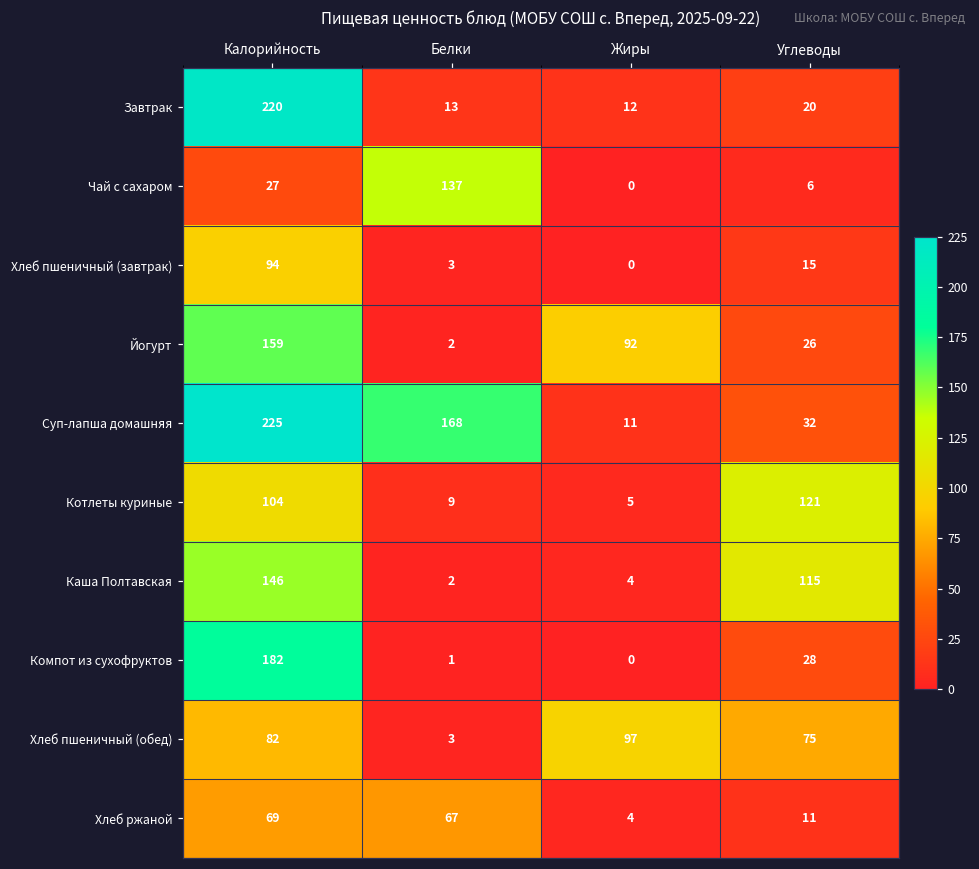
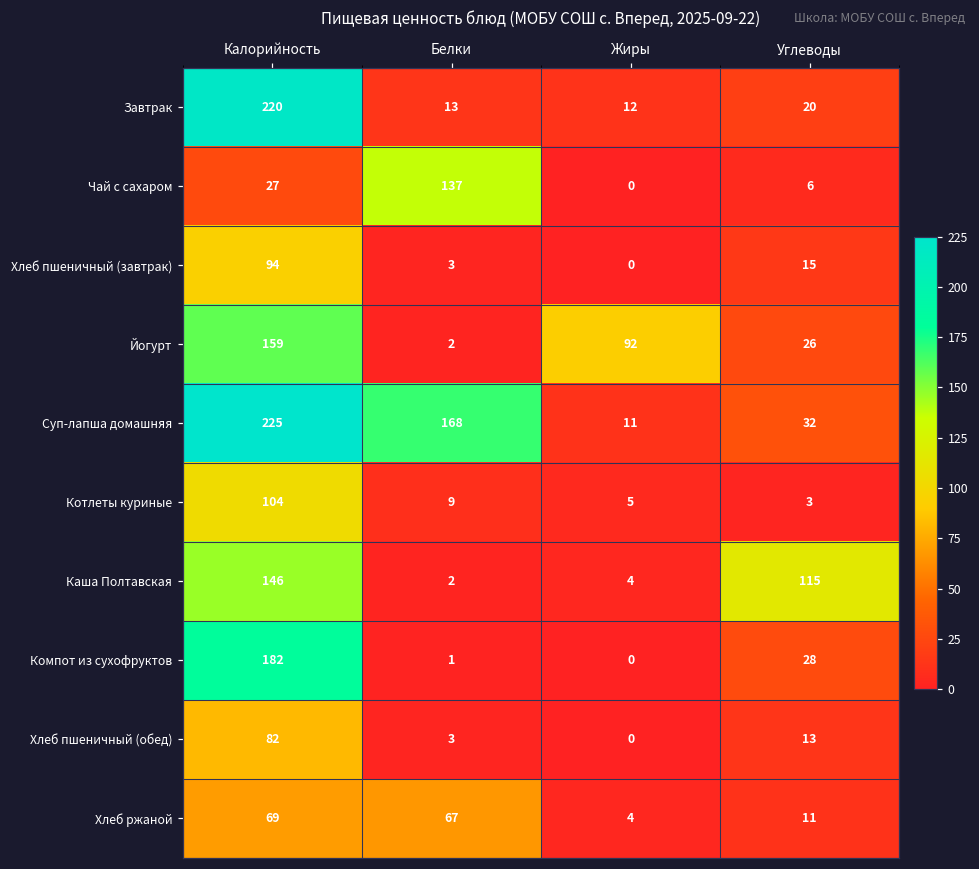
Котлеты куриные, Углеводы: 121 -> 3
Хлеб пшеничный (обед), Жиры: 97 -> 0
Хлеб пшеничный (обед), Углеводы: 75 -> 13
